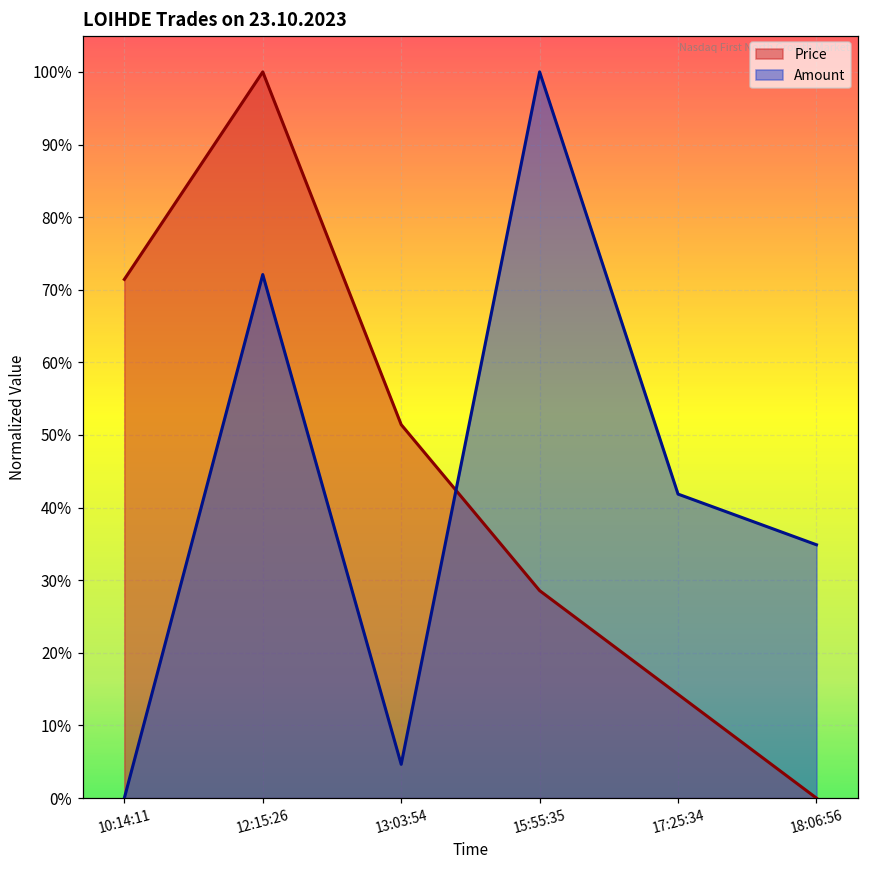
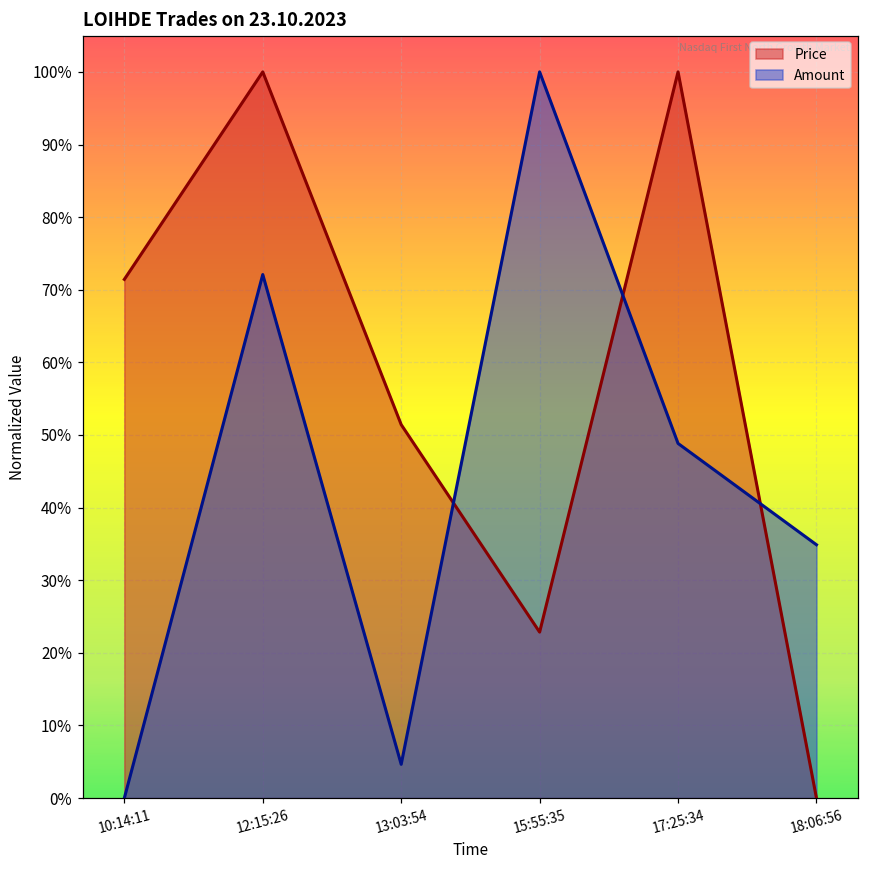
Price, 15:55:35: 29% -> 23%
Price, 17:25:34: 14% -> 100%
Amount, 17:25:34: 42% -> 49%
